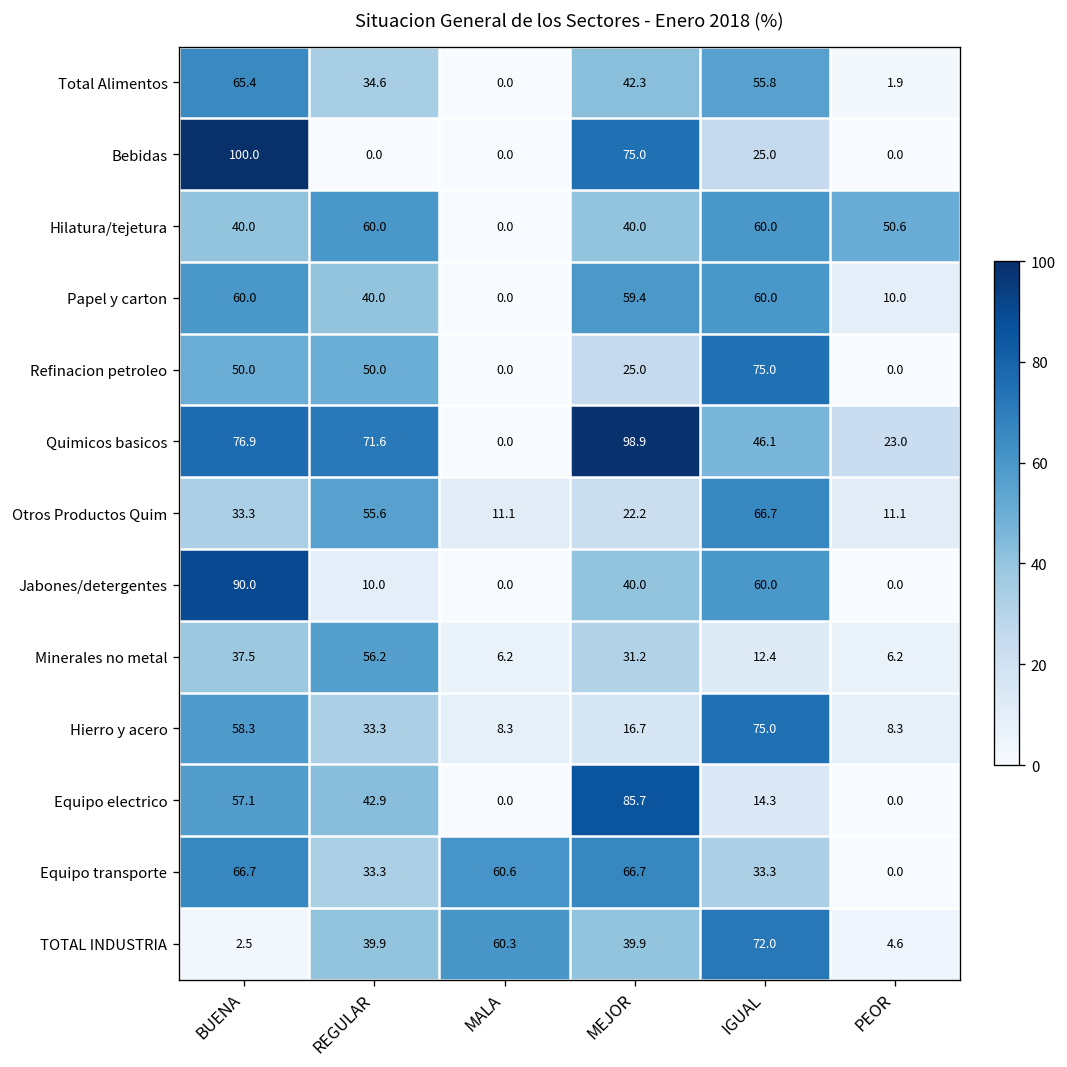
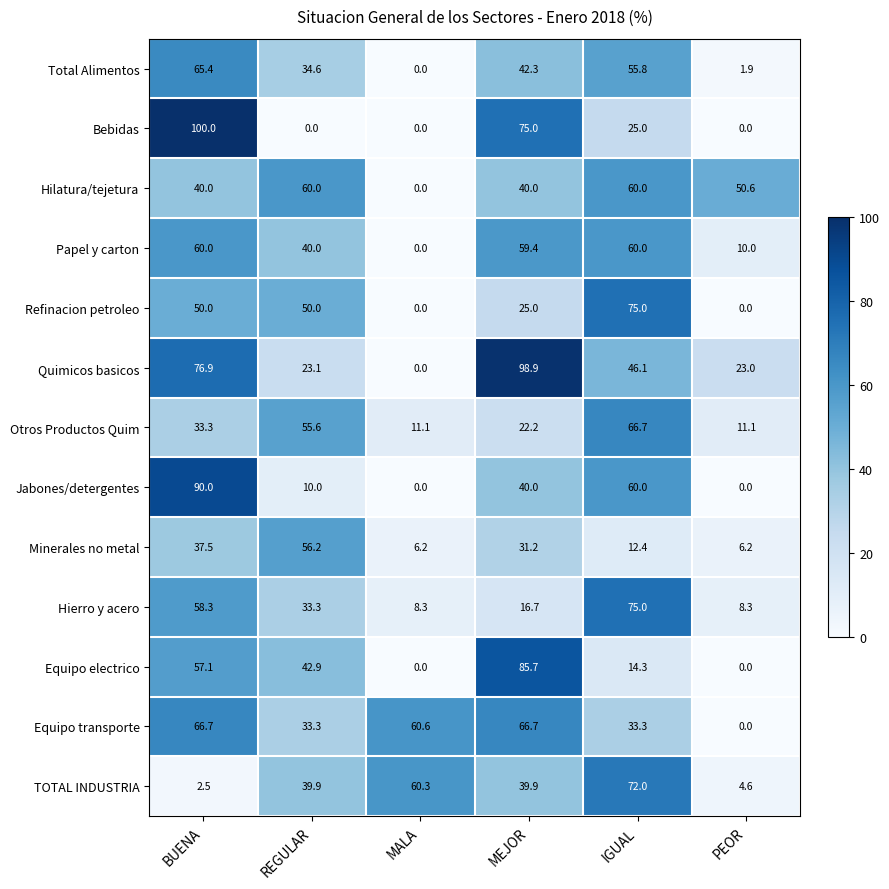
Quimicos basicos, REGULAR: 71.6 -> 23.1
